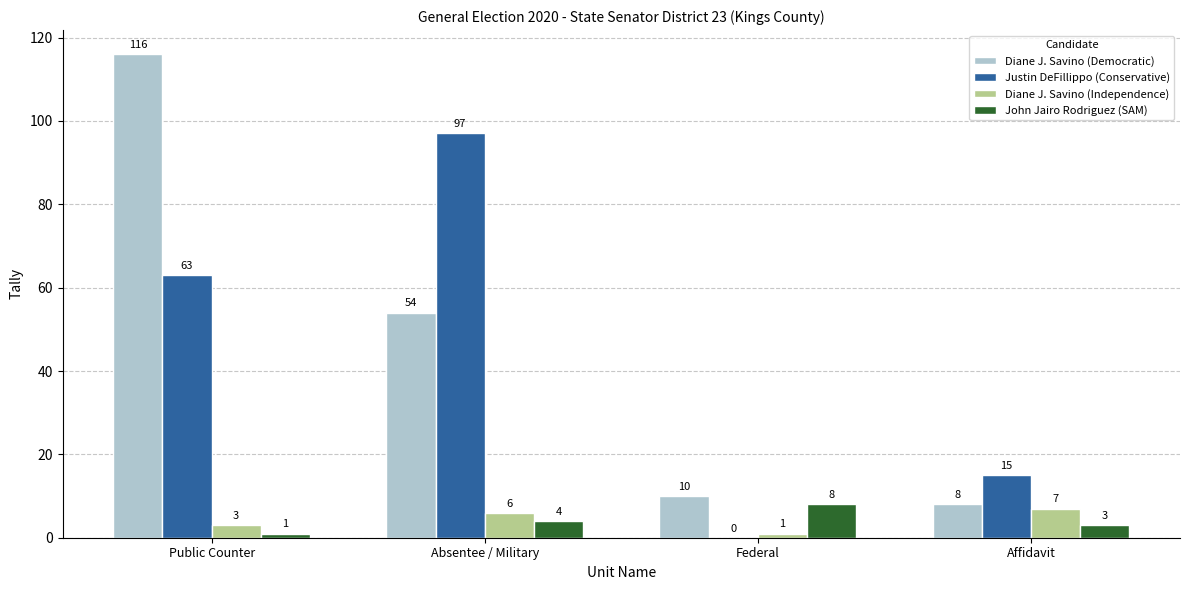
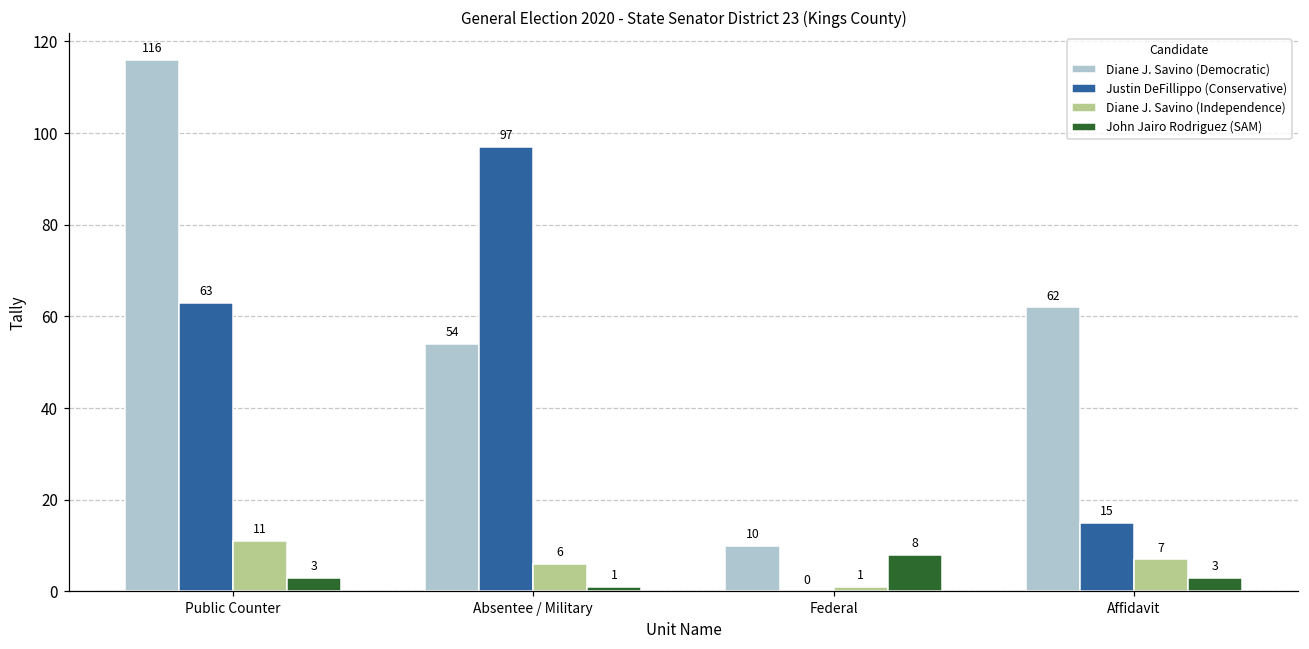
Diane J. Savino (Independence), Public Counter: 3 -> 11
John Jairo Rodriguez (SAM), Public Counter: 1 -> 3
John Jairo Rodriguez (SAM), Absentee / Military: 4 -> 1
Diane J. Savino (Democratic), Affidavit: 8 -> 62
